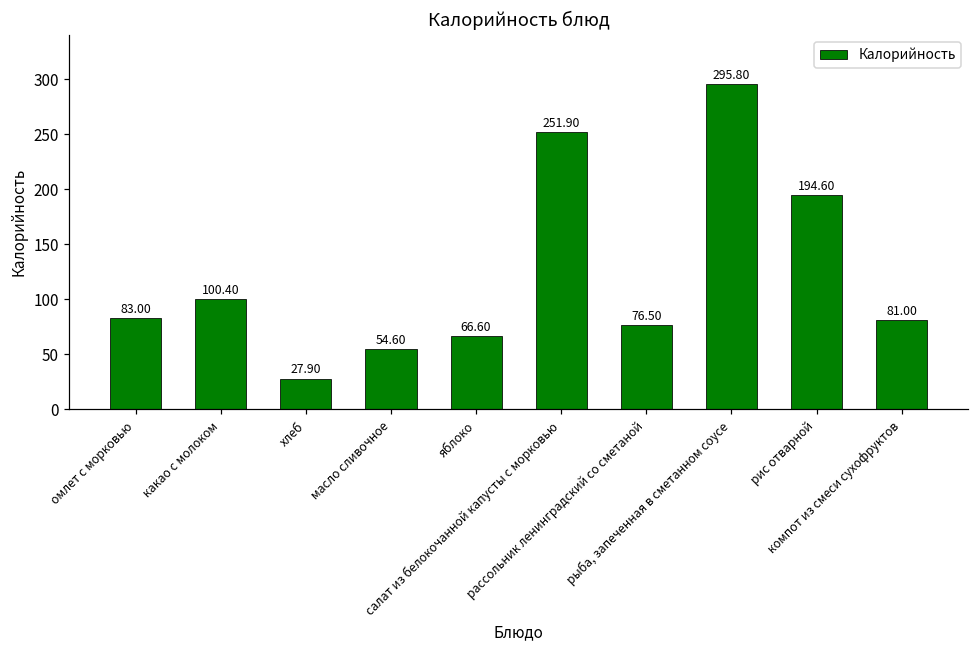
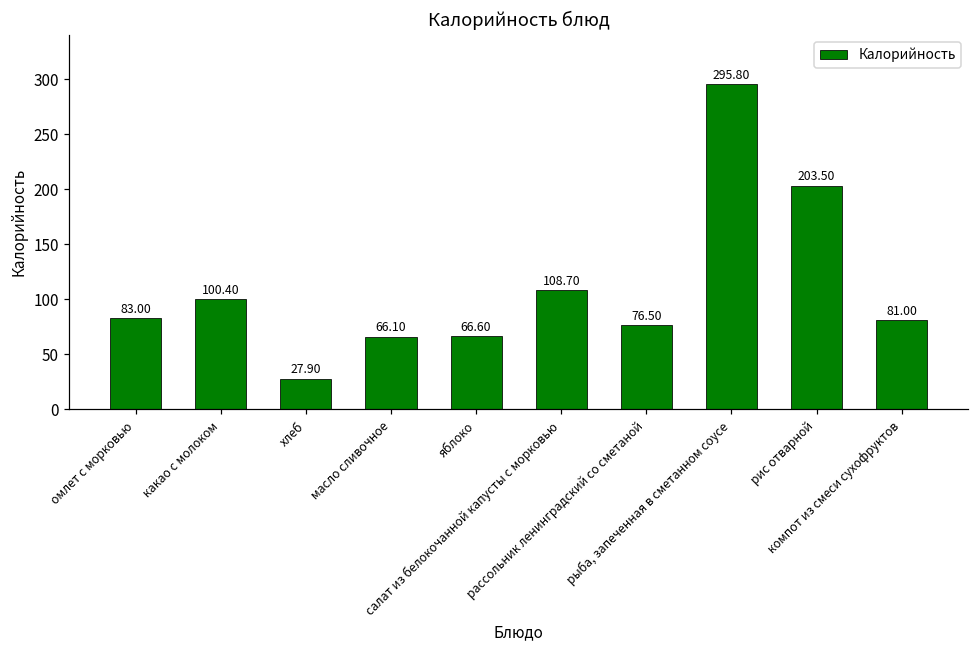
масло сливочное: 54.60 -> 66.10
салат из белокочанной капусты с морковью: 251.90 -> 108.70
рис отварной: 194.60 -> 203.50
